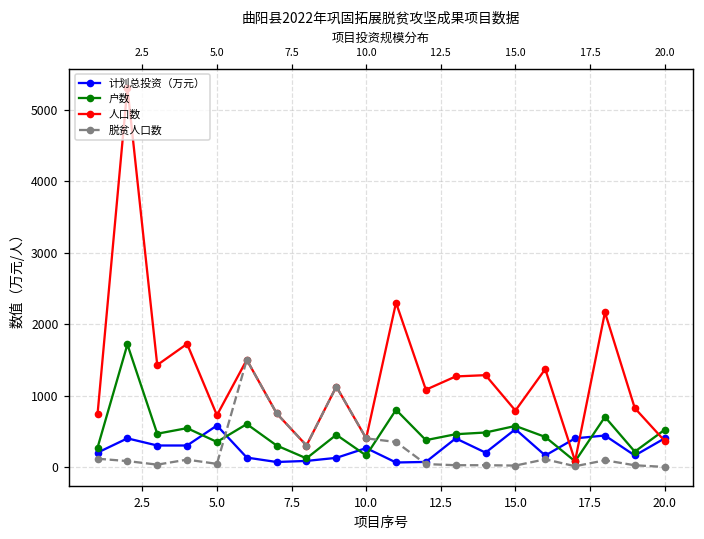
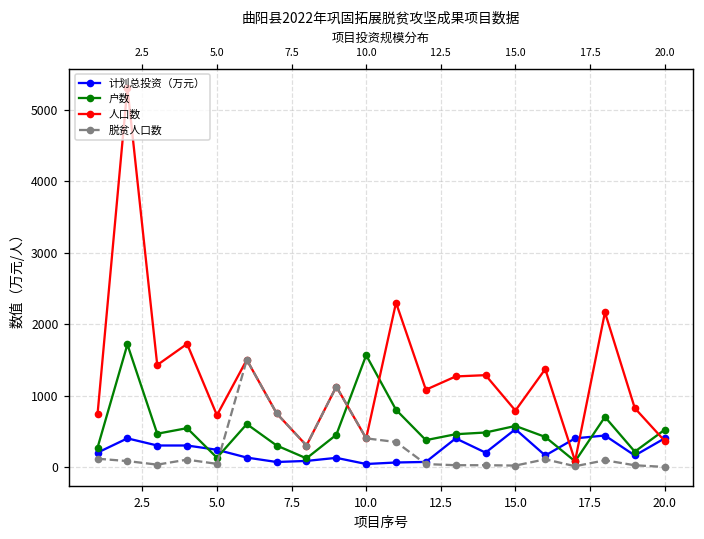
计划总投资（万元）, 5.0: 600 -> 200
户数, 5.0: 400 -> 100
计划总投资（万元）, 10.0: 300 -> 0
户数, 10.0: 200 -> 1600
